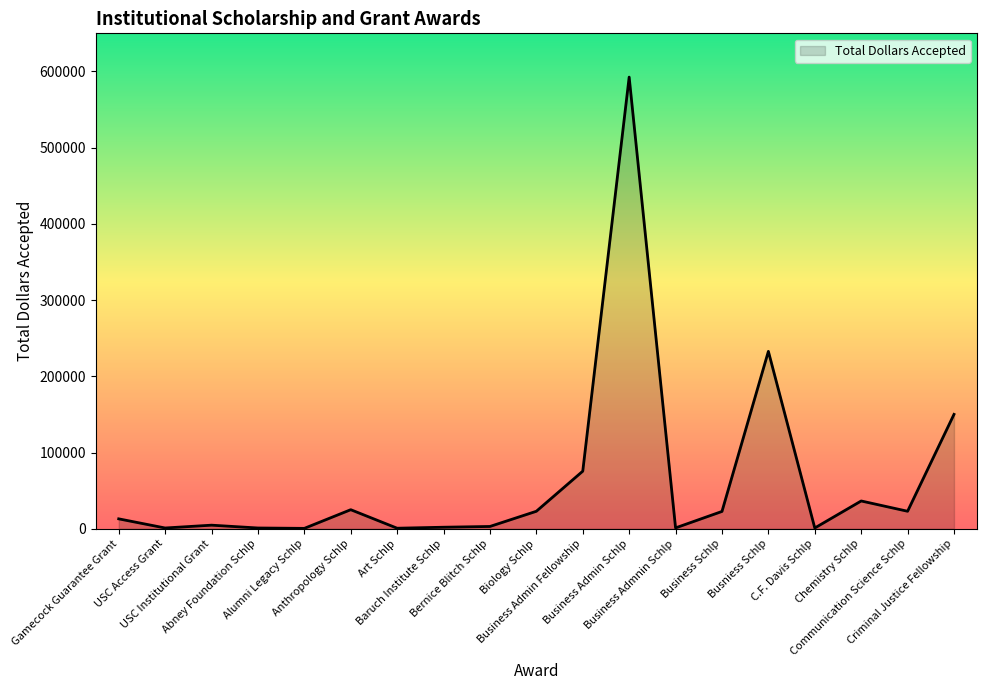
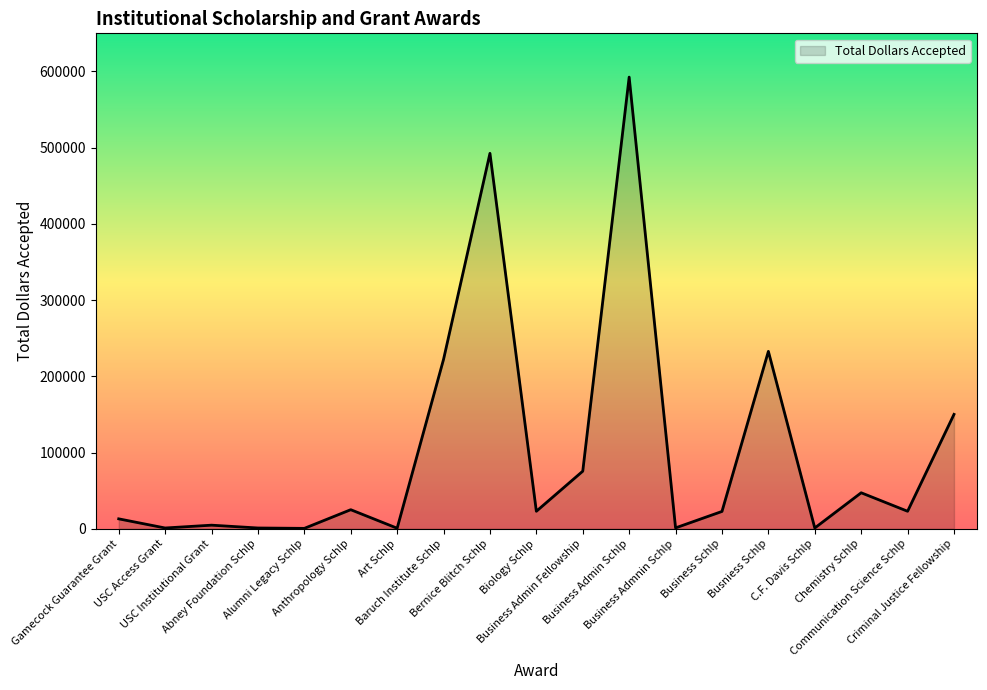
Baruch Institute Schlp: 0 -> 220000
Bernice Blitch Schlp: 0 -> 490000
Chemistry Schlp: 40000 -> 50000
